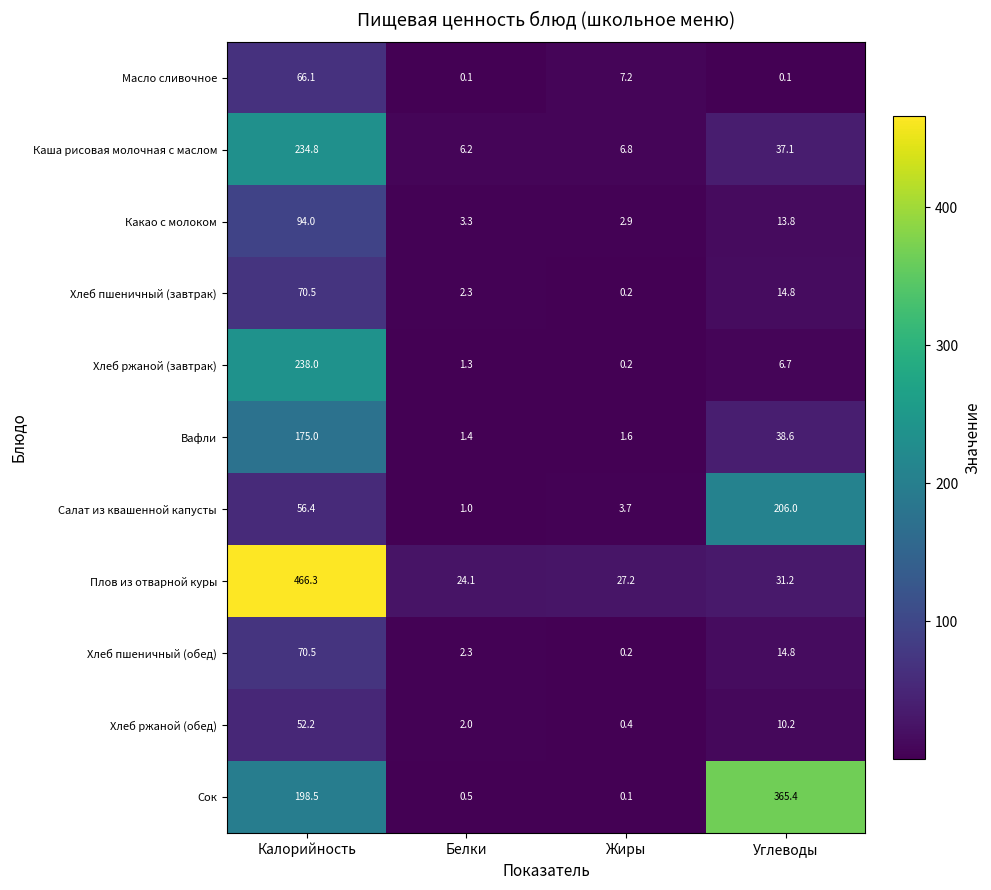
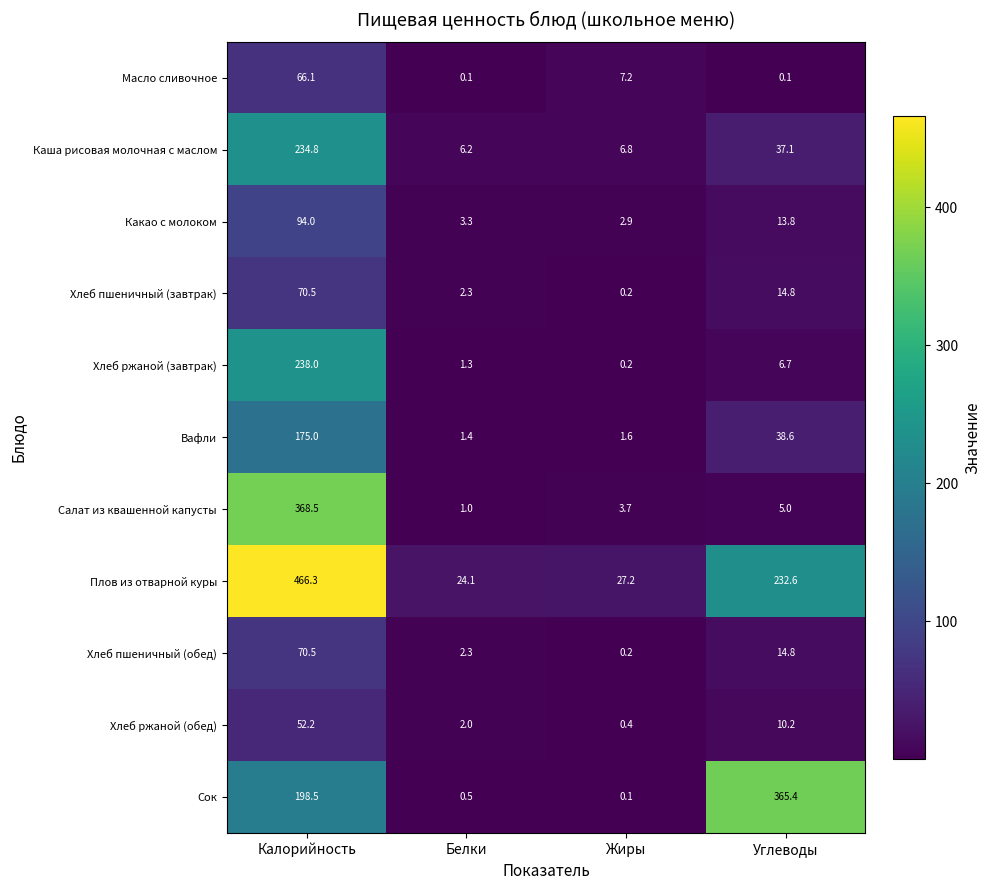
Салат из квашенной капусты, Калорийность: 56.4 -> 368.5
Салат из квашенной капусты, Углеводы: 206.0 -> 5.0
Плов из отварной куры, Углеводы: 31.2 -> 232.6
